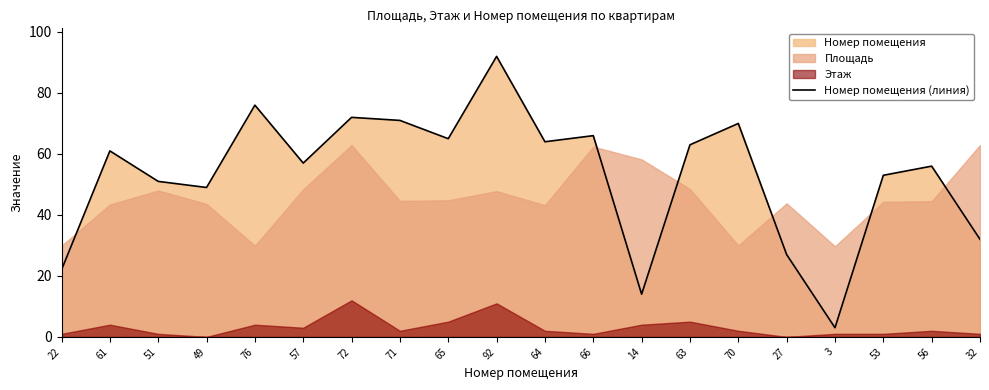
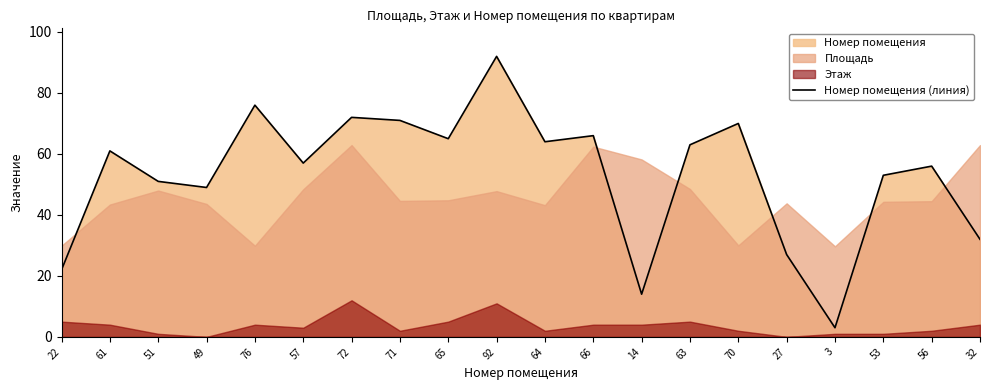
Этаж, 22: 1 -> 5
Этаж, 66: 1 -> 4
Этаж, 32: 1 -> 4
